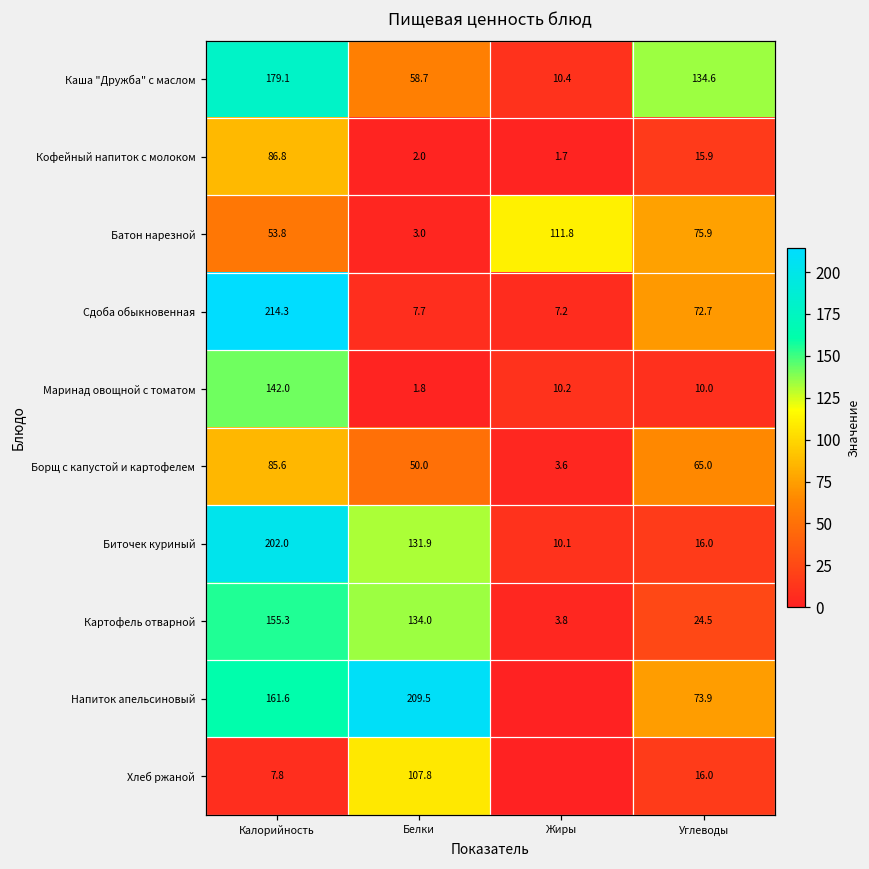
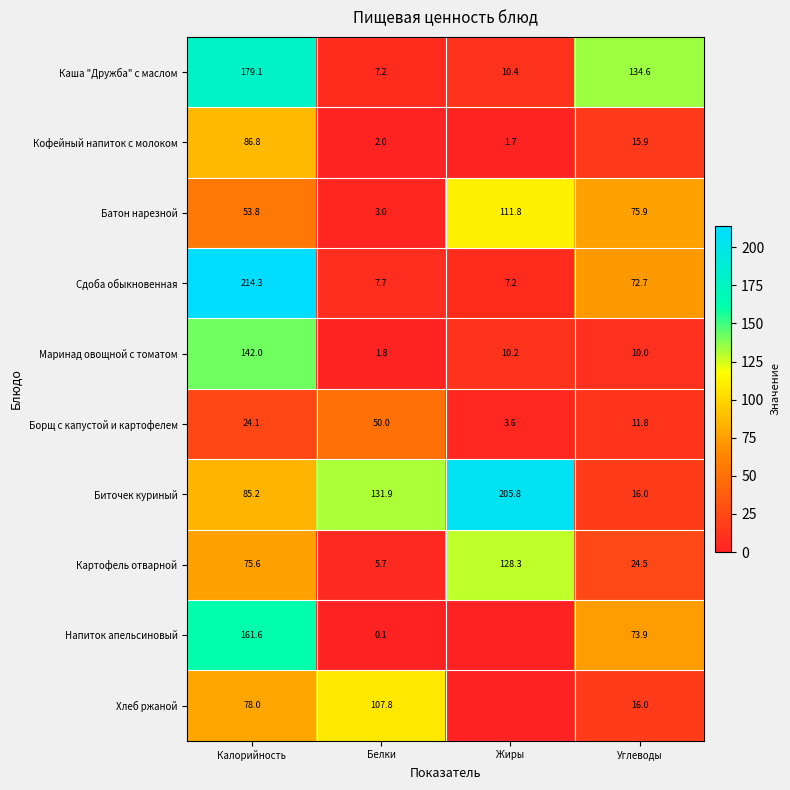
Каша "Дружба" с маслом, Белки: 58.7 -> 7.2
Борщ с капустой и картофелем, Калорийность: 85.6 -> 24.1
Борщ с капустой и картофелем, Углеводы: 65.0 -> 11.8
Биточек куриный, Калорийность: 202.0 -> 85.2
Биточек куриный, Жиры: 10.1 -> 205.8
Картофель отварной, Калорийность: 155.3 -> 75.6
Картофель отварной, Белки: 134.0 -> 5.7
Картофель отварной, Жиры: 3.8 -> 128.3
Напиток апельсиновый, Белки: 209.5 -> 0.1
Хлеб ржаной, Калорийность: 7.8 -> 78.0
